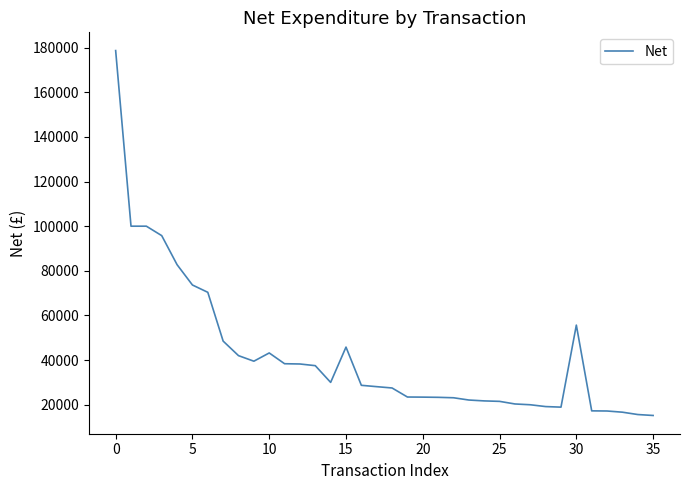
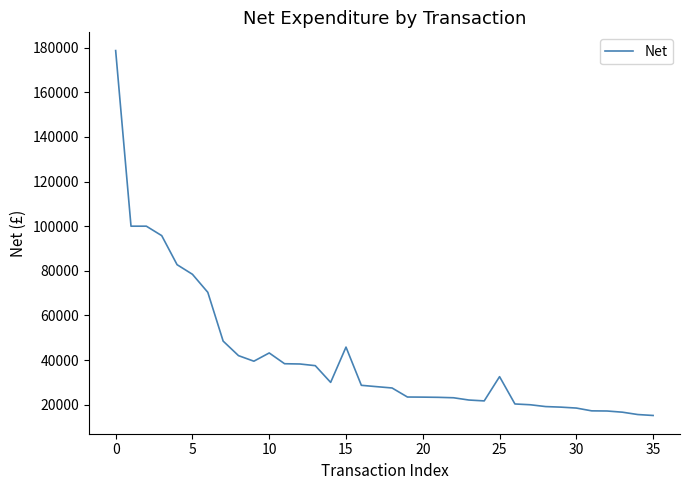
5: 74000 -> 78000
25: 22000 -> 33000
30: 56000 -> 19000
